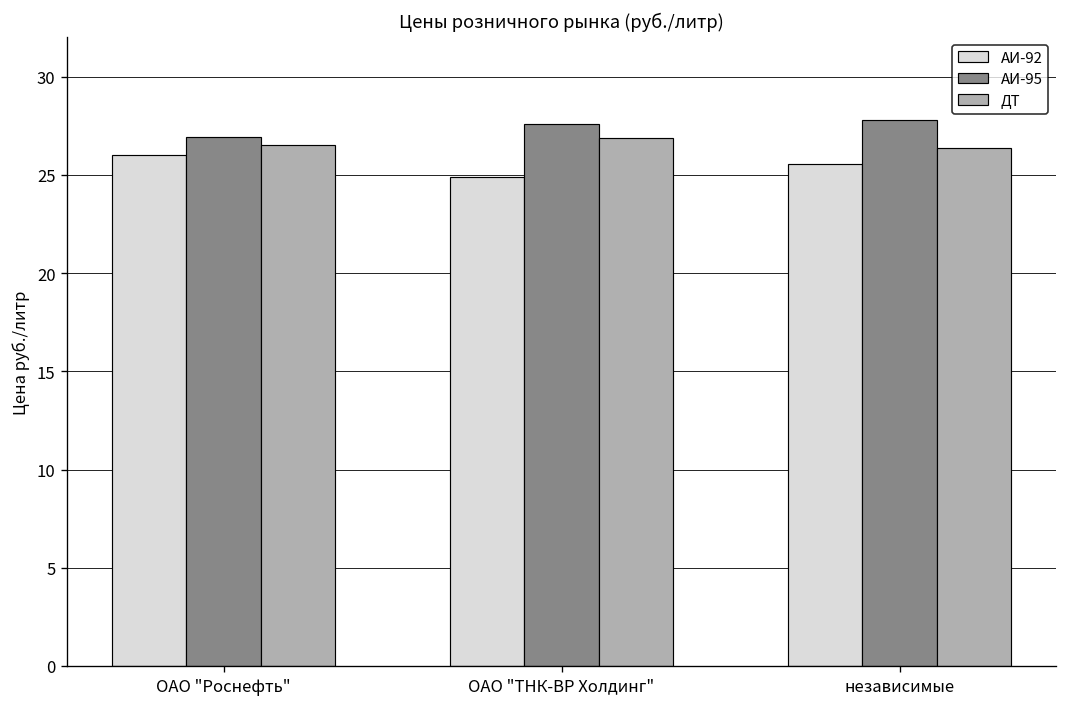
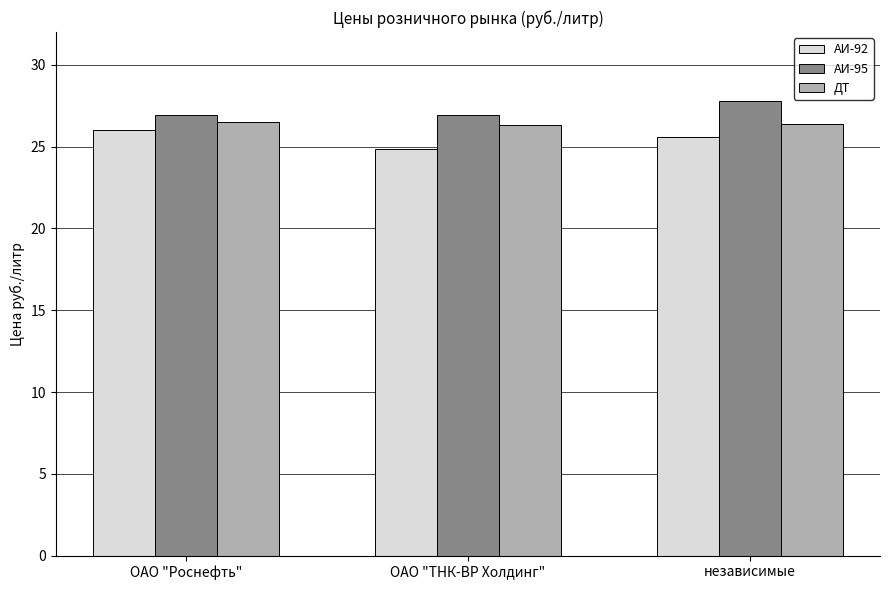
АИ-95, ОАО "ТНК-ВР Холдинг": 27.6 -> 27.0
ДТ, ОАО "ТНК-ВР Холдинг": 26.9 -> 26.4
